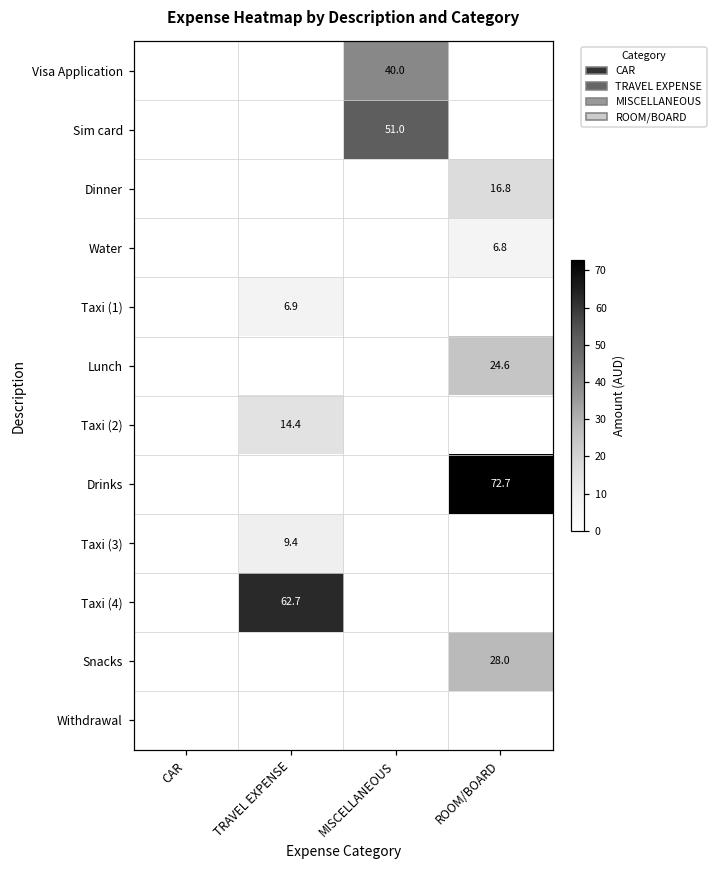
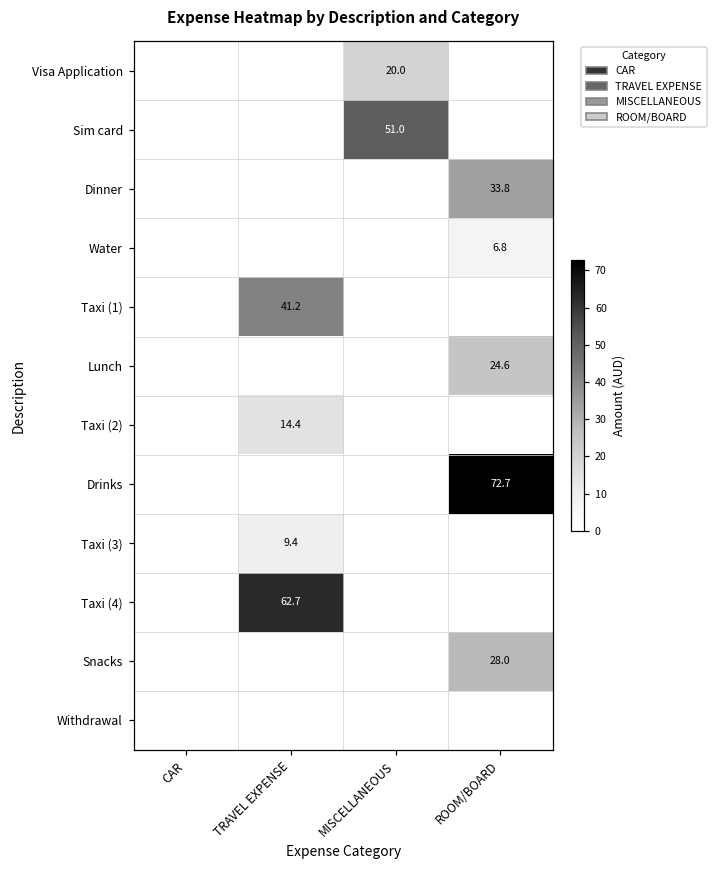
Visa Application, MISCELLANEOUS: 40.0 -> 20.0
Dinner, ROOM/BOARD: 16.8 -> 33.8
Taxi (1), TRAVEL EXPENSE: 6.9 -> 41.2
